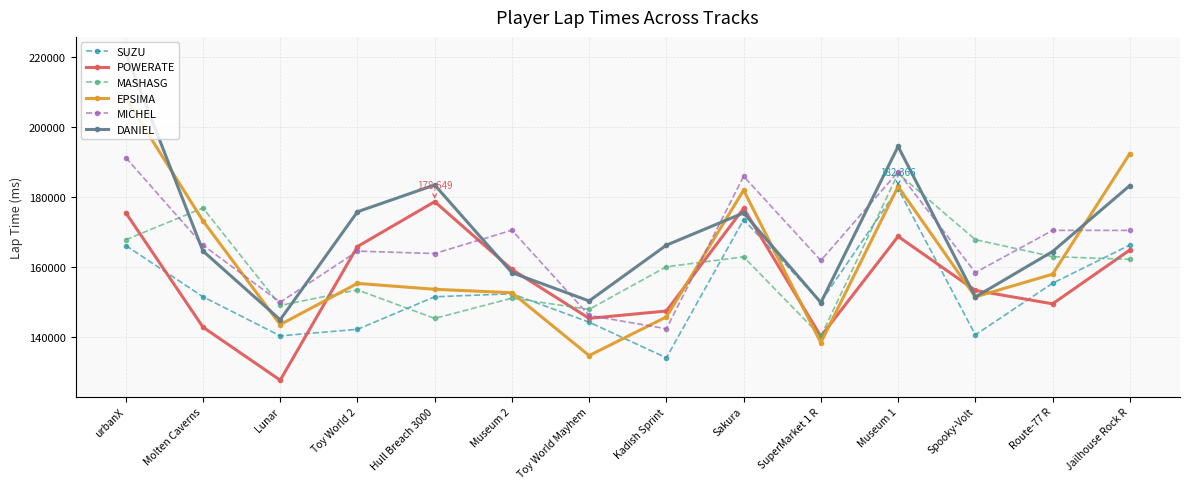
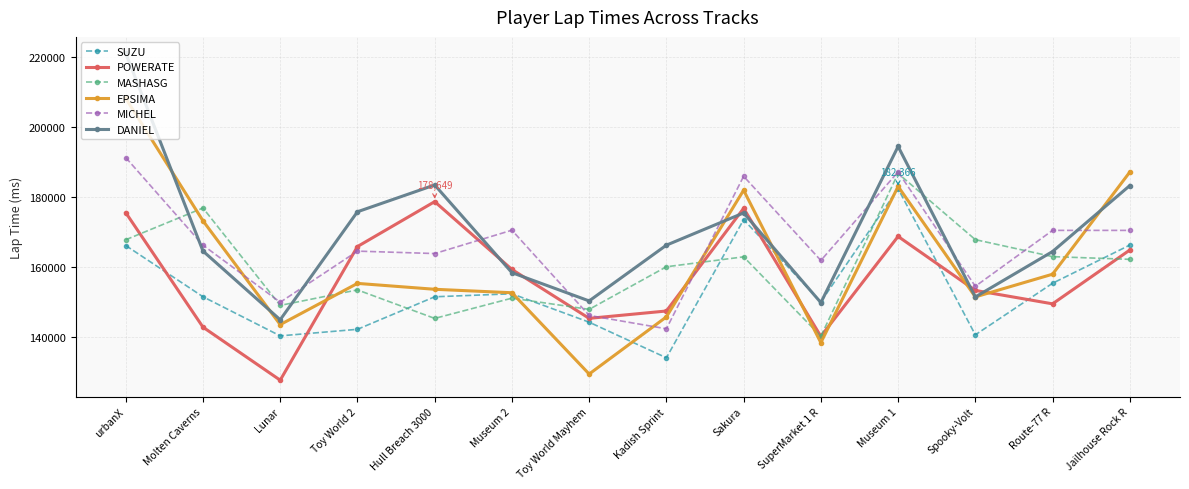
EPSIMA, Toy World Mayhem: 135000 -> 129000
MICHEL, Spooky-Volt: 158000 -> 154000
EPSIMA, Jailhouse Rock R: 192000 -> 187000
